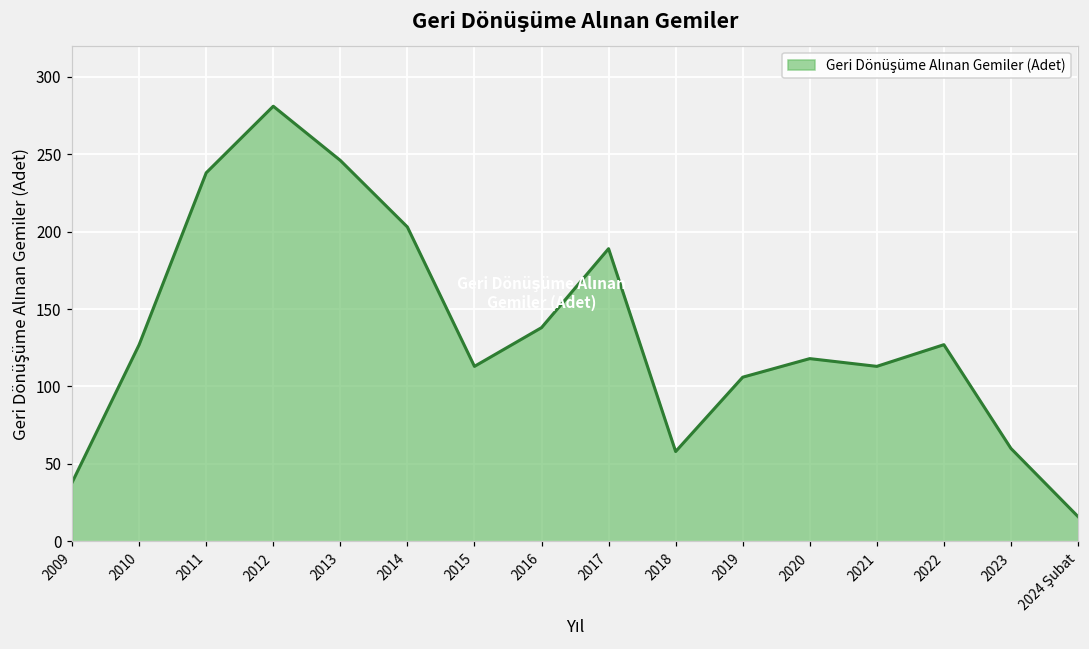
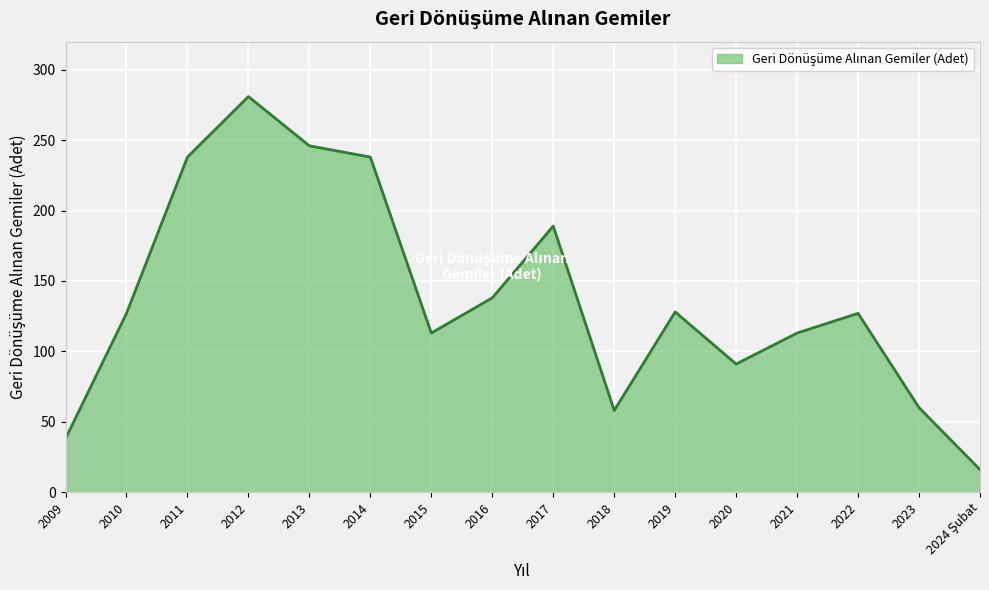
2014: 203 -> 238
2019: 106 -> 128
2020: 118 -> 91
